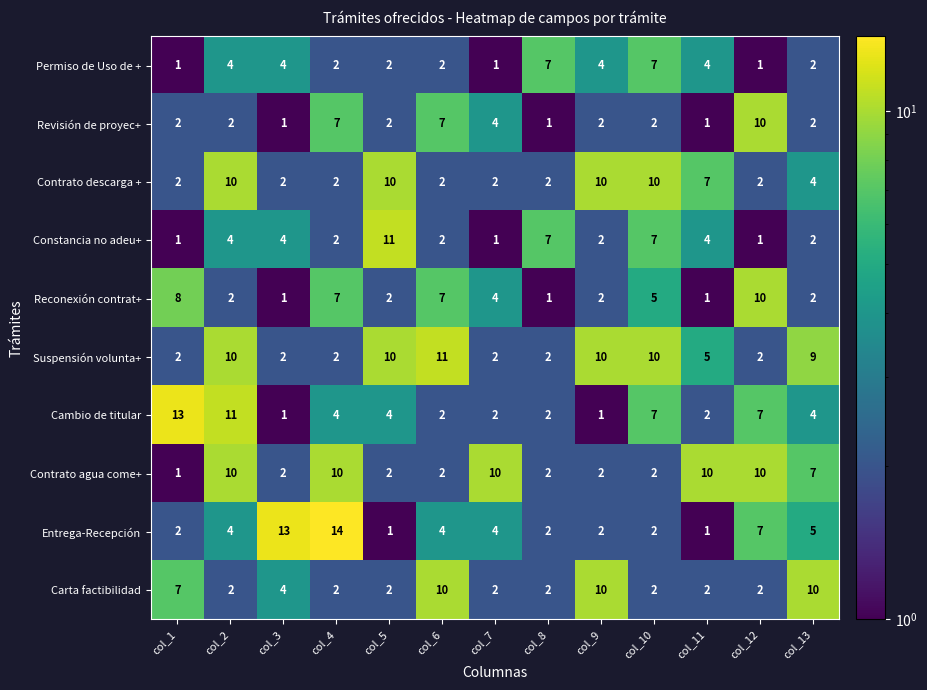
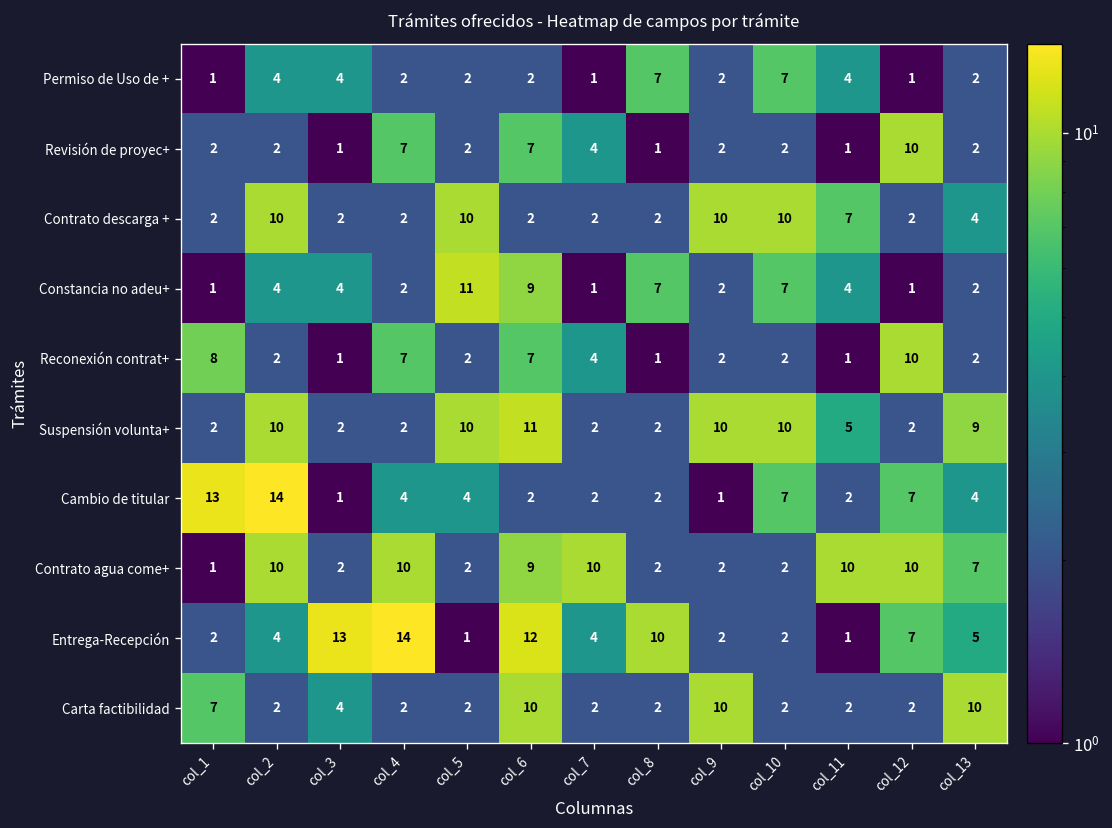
Permiso de Uso de +, col_9: 4 -> 2
Constancia no adeu+, col_6: 2 -> 9
Reconexión contrat+, col_10: 5 -> 2
Cambio de titular, col_2: 11 -> 14
Contrato agua come+, col_6: 2 -> 9
Entrega-Recepción, col_6: 4 -> 12
Entrega-Recepción, col_8: 2 -> 10
